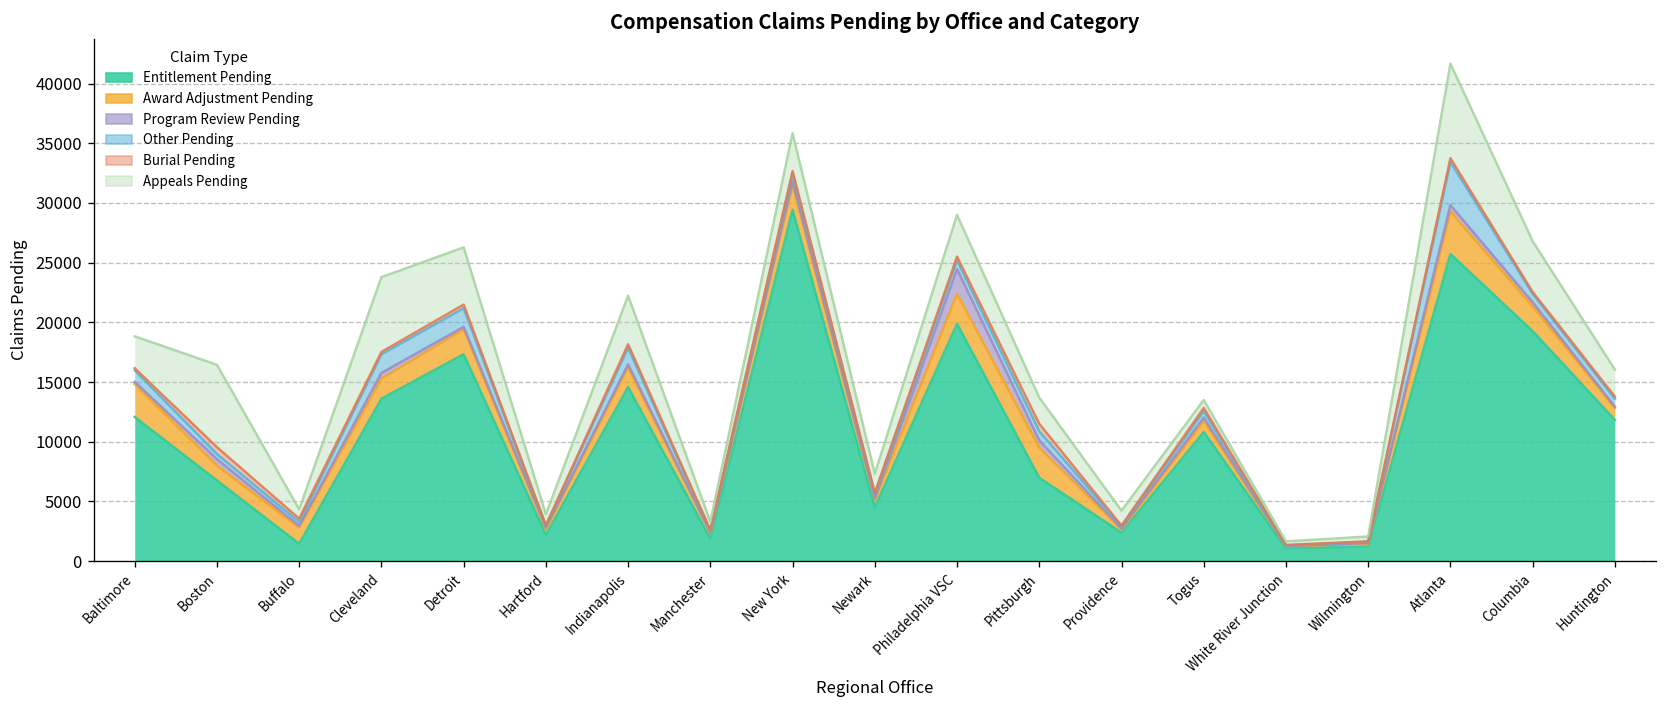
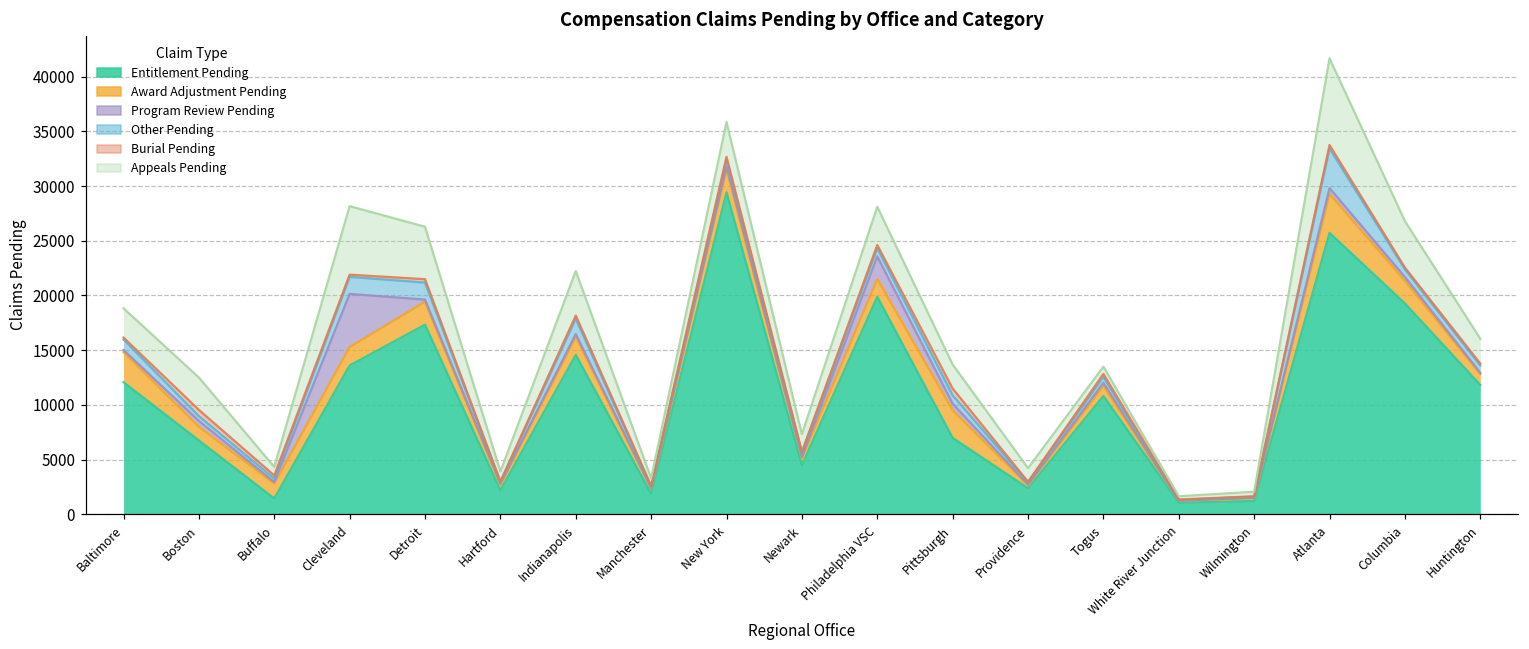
Appeals Pending, Boston: 7000 -> 3000
Program Review Pending, Cleveland: 0 -> 5000
Award Adjustment Pending, Philadelphia VSC: 3000 -> 2000
